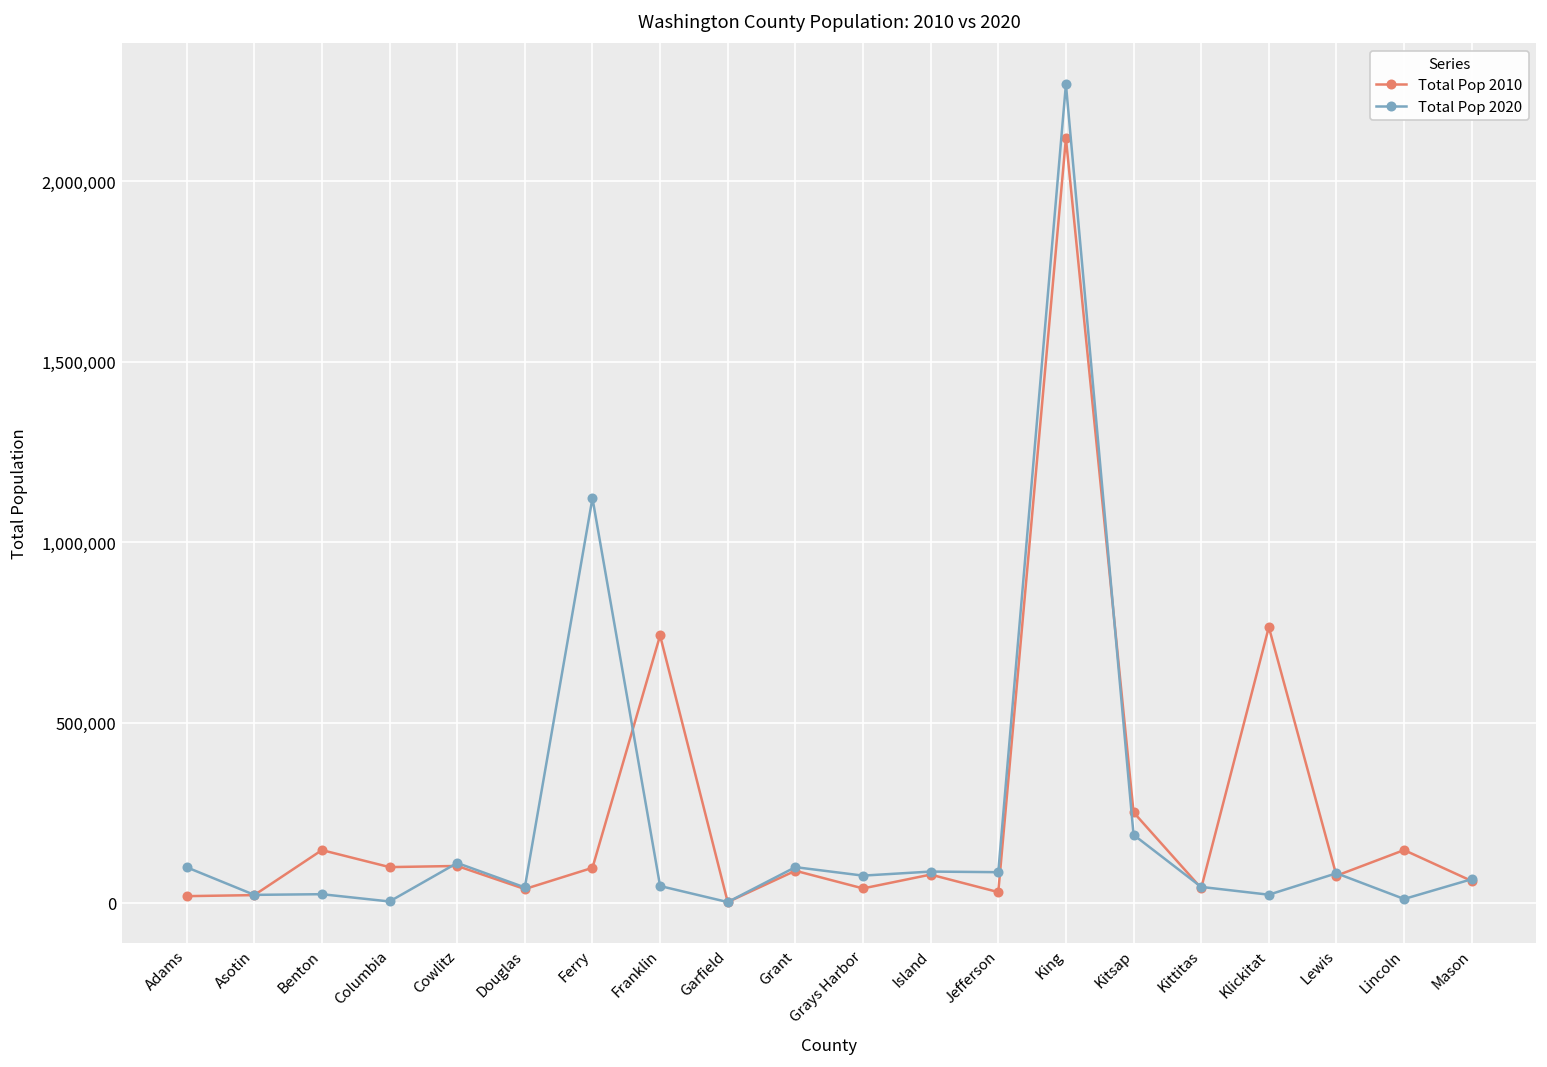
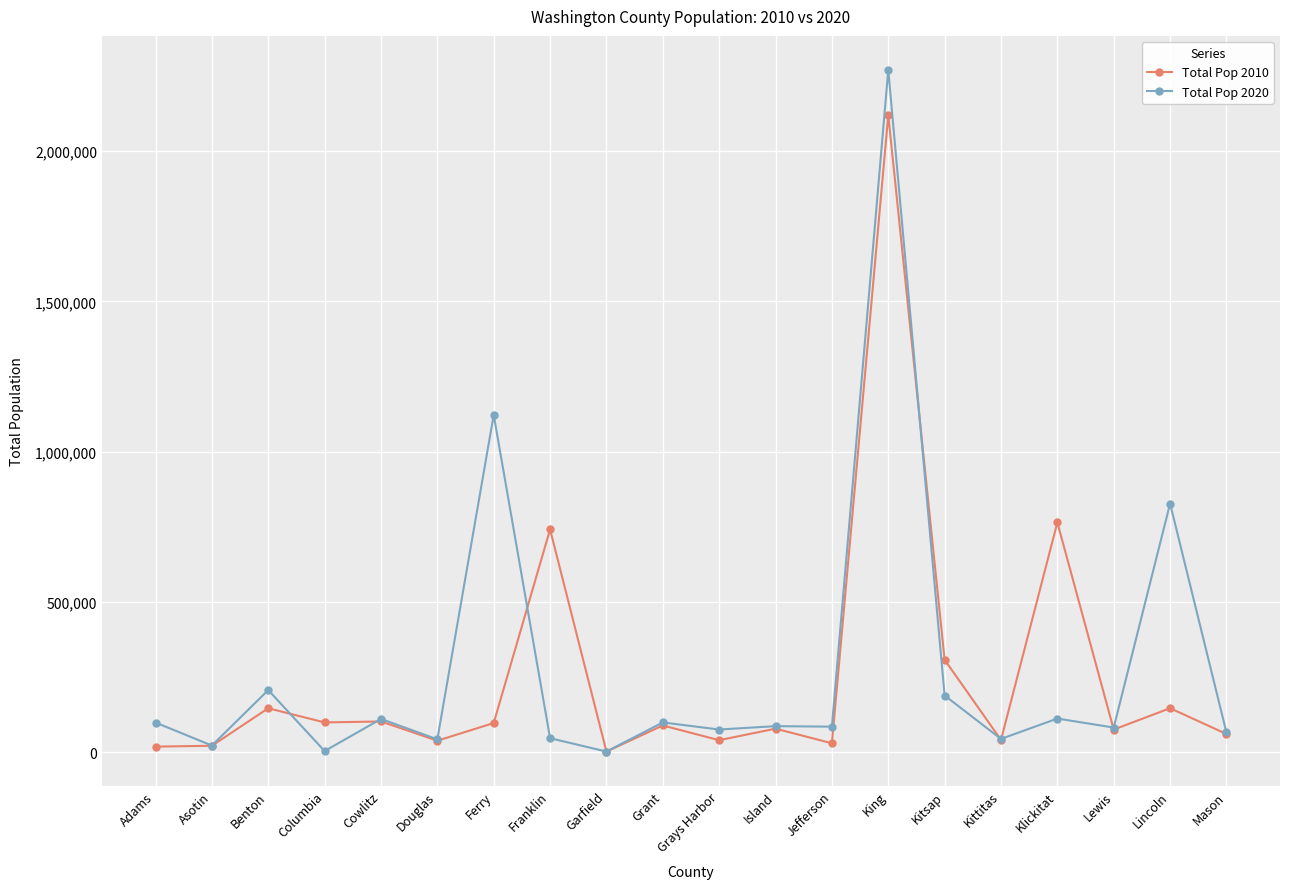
Total Pop 2020, Benton: 20,000 -> 210,000
Total Pop 2010, Kitsap: 250,000 -> 310,000
Total Pop 2020, Klickitat: 20,000 -> 110,000
Total Pop 2020, Lincoln: 10,000 -> 830,000
